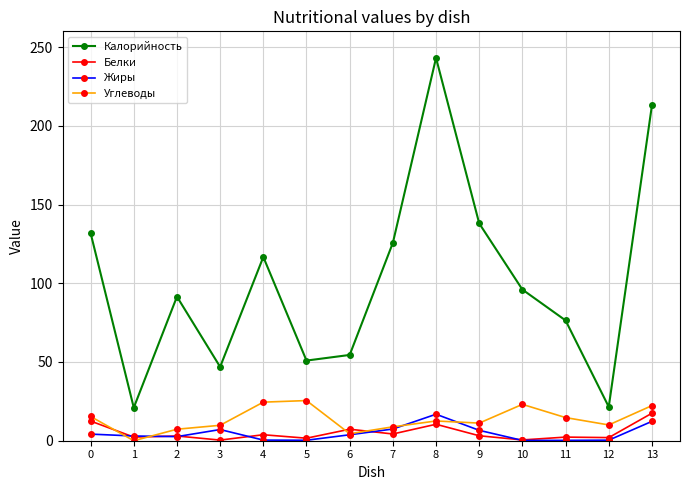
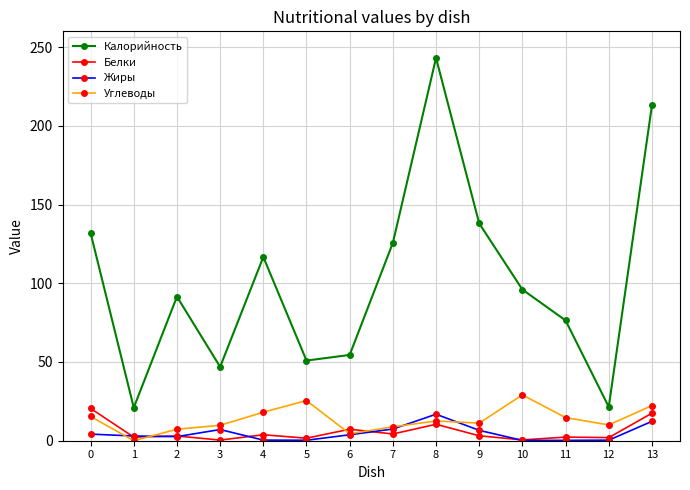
Белки, 0: 13 -> 21
Углеводы, 4: 25 -> 18
Углеводы, 10: 23 -> 29
